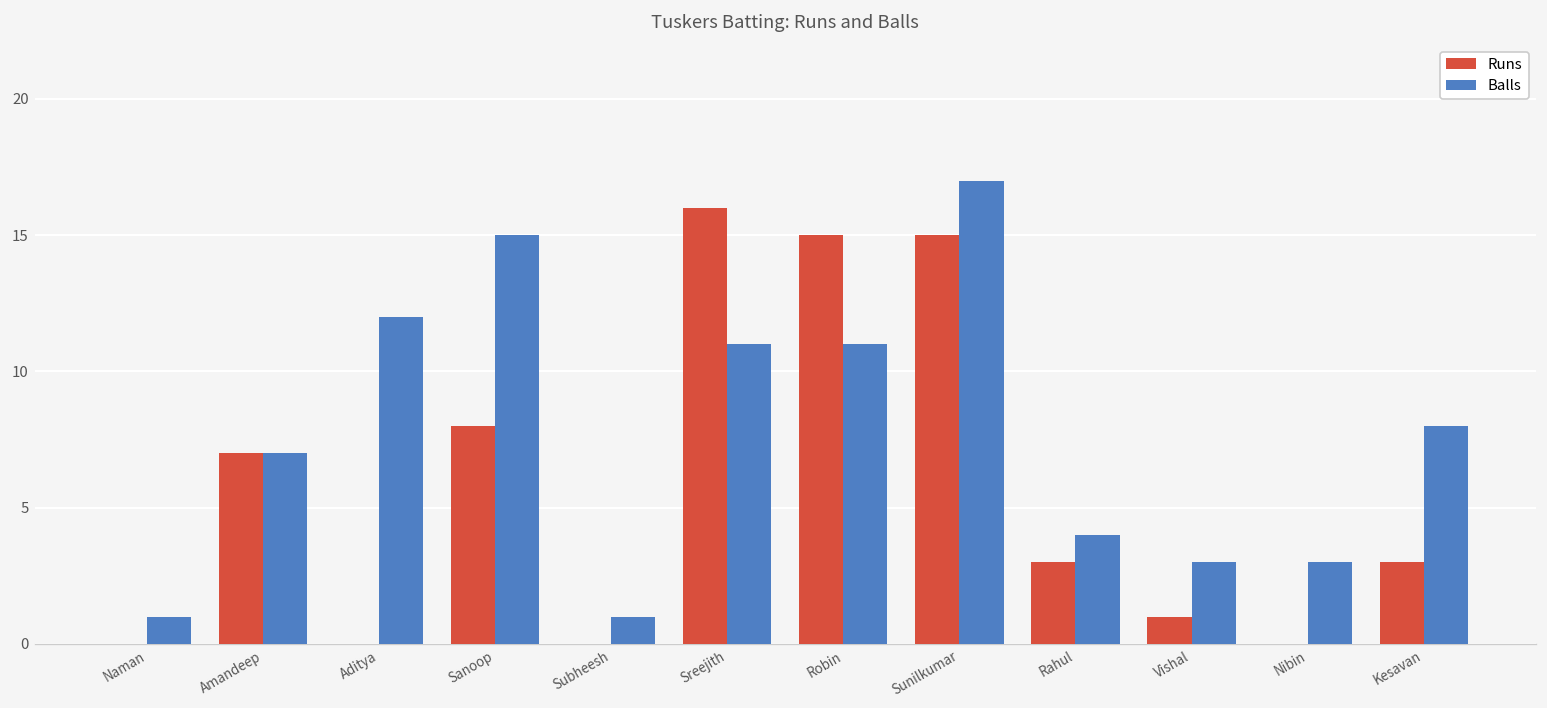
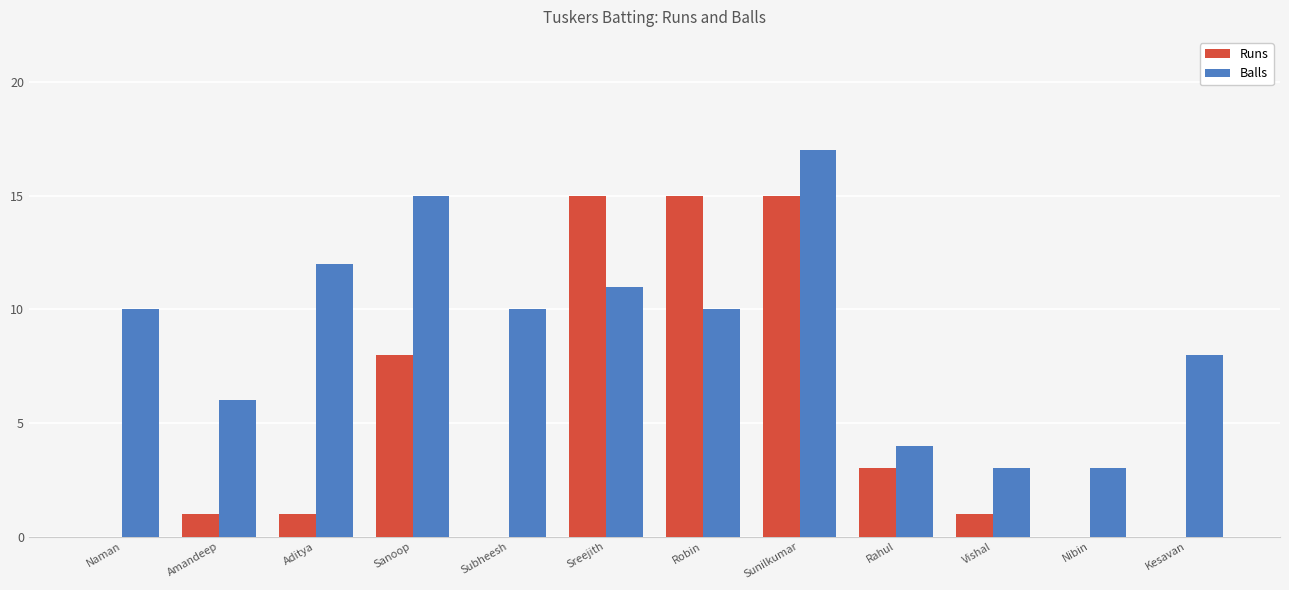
Balls, Naman: 1 -> 10
Runs, Amandeep: 7 -> 1
Balls, Amandeep: 7 -> 6
Runs, Aditya: 0 -> 1
Balls, Subheesh: 1 -> 10
Runs, Sreejith: 16 -> 15
Balls, Robin: 11 -> 10
Runs, Kesavan: 3 -> 0
